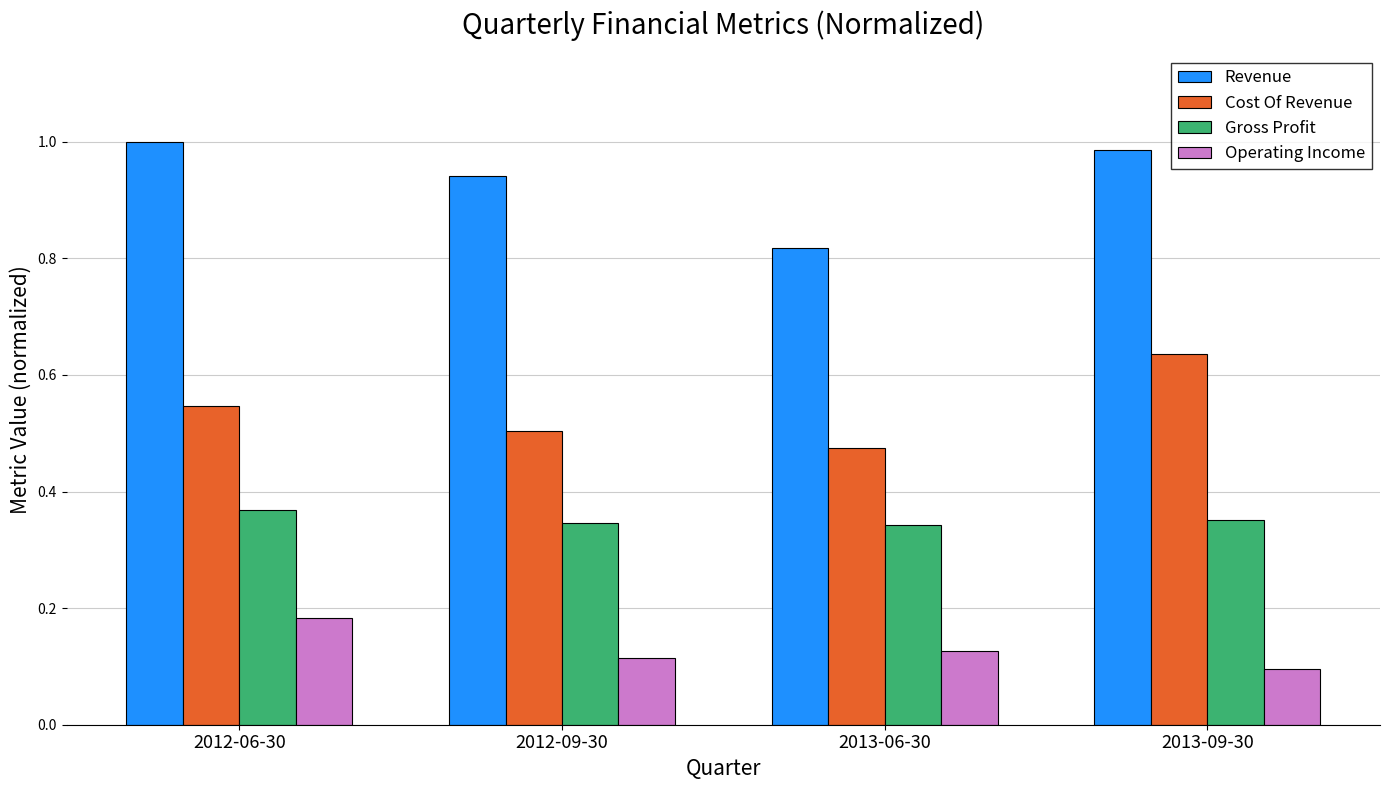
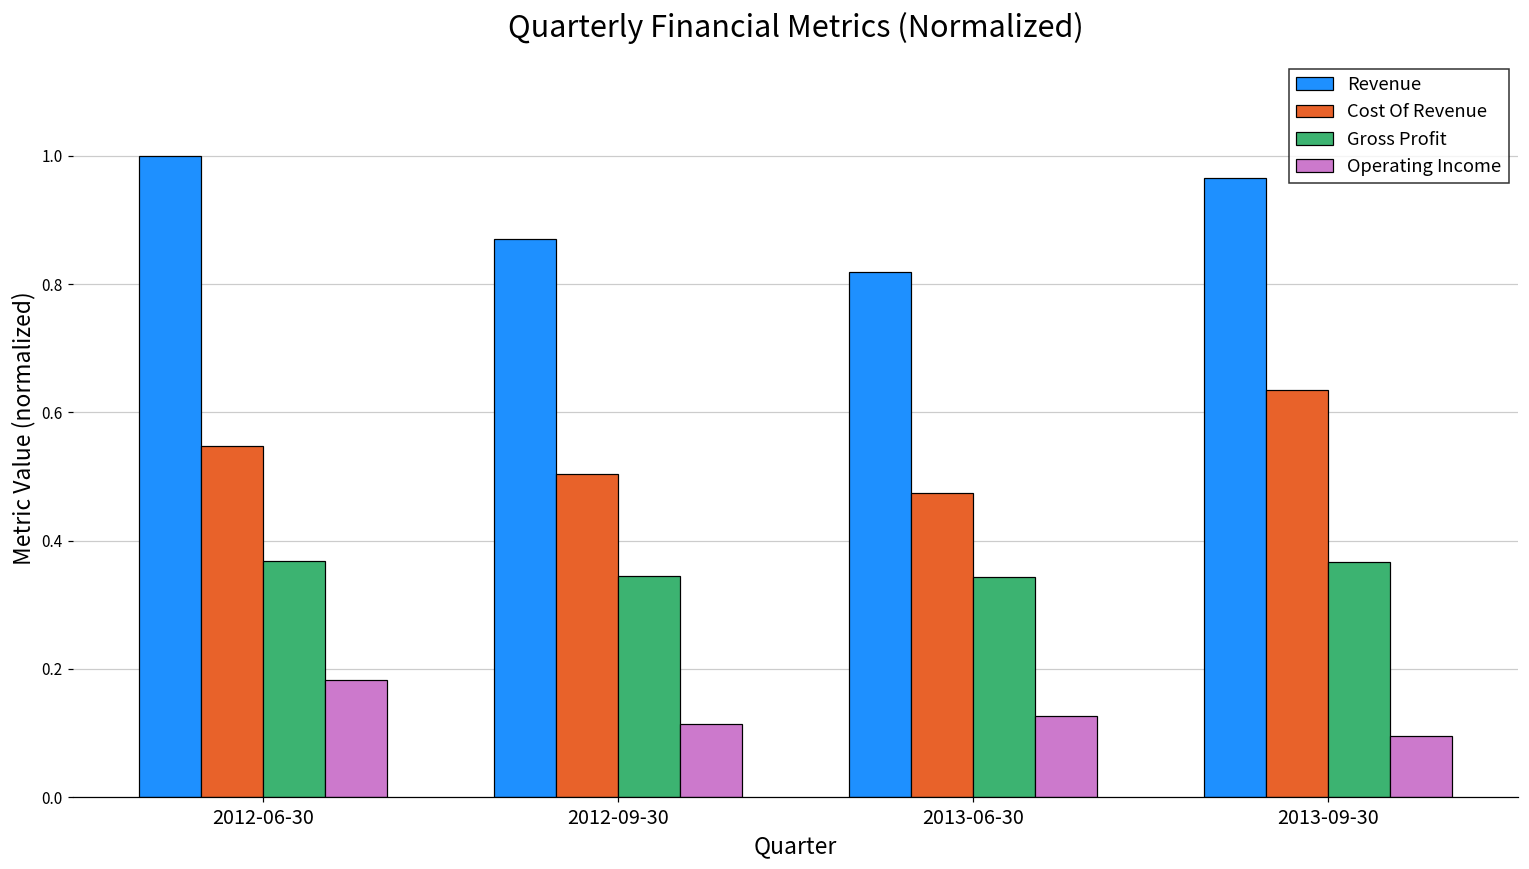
Revenue, 2012-09-30: 0.94 -> 0.87
Revenue, 2013-09-30: 0.99 -> 0.97
Gross Profit, 2013-09-30: 0.35 -> 0.37
